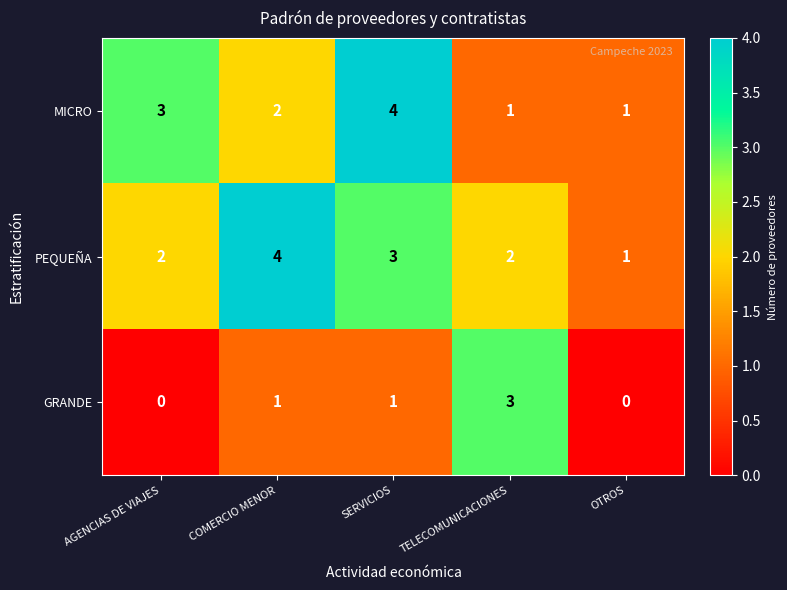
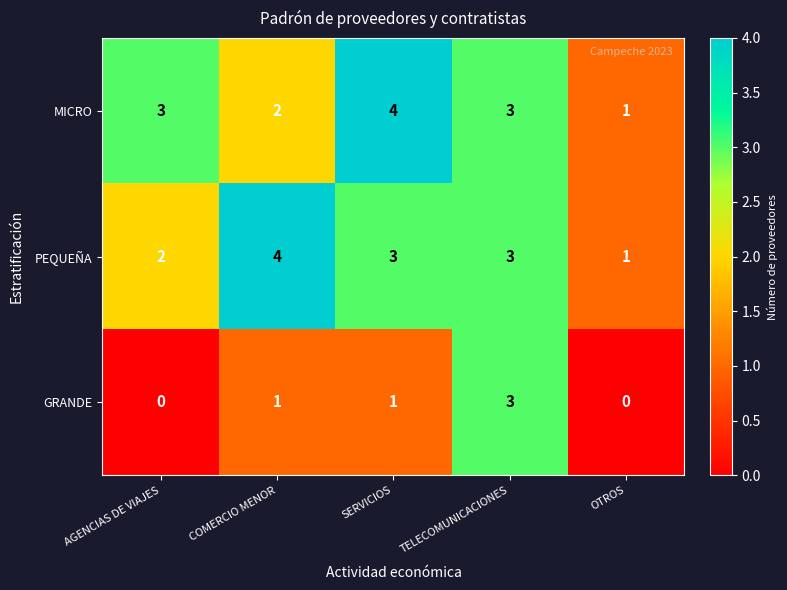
MICRO, TELECOMUNICACIONES: 1 -> 3
PEQUEÑA, TELECOMUNICACIONES: 2 -> 3
